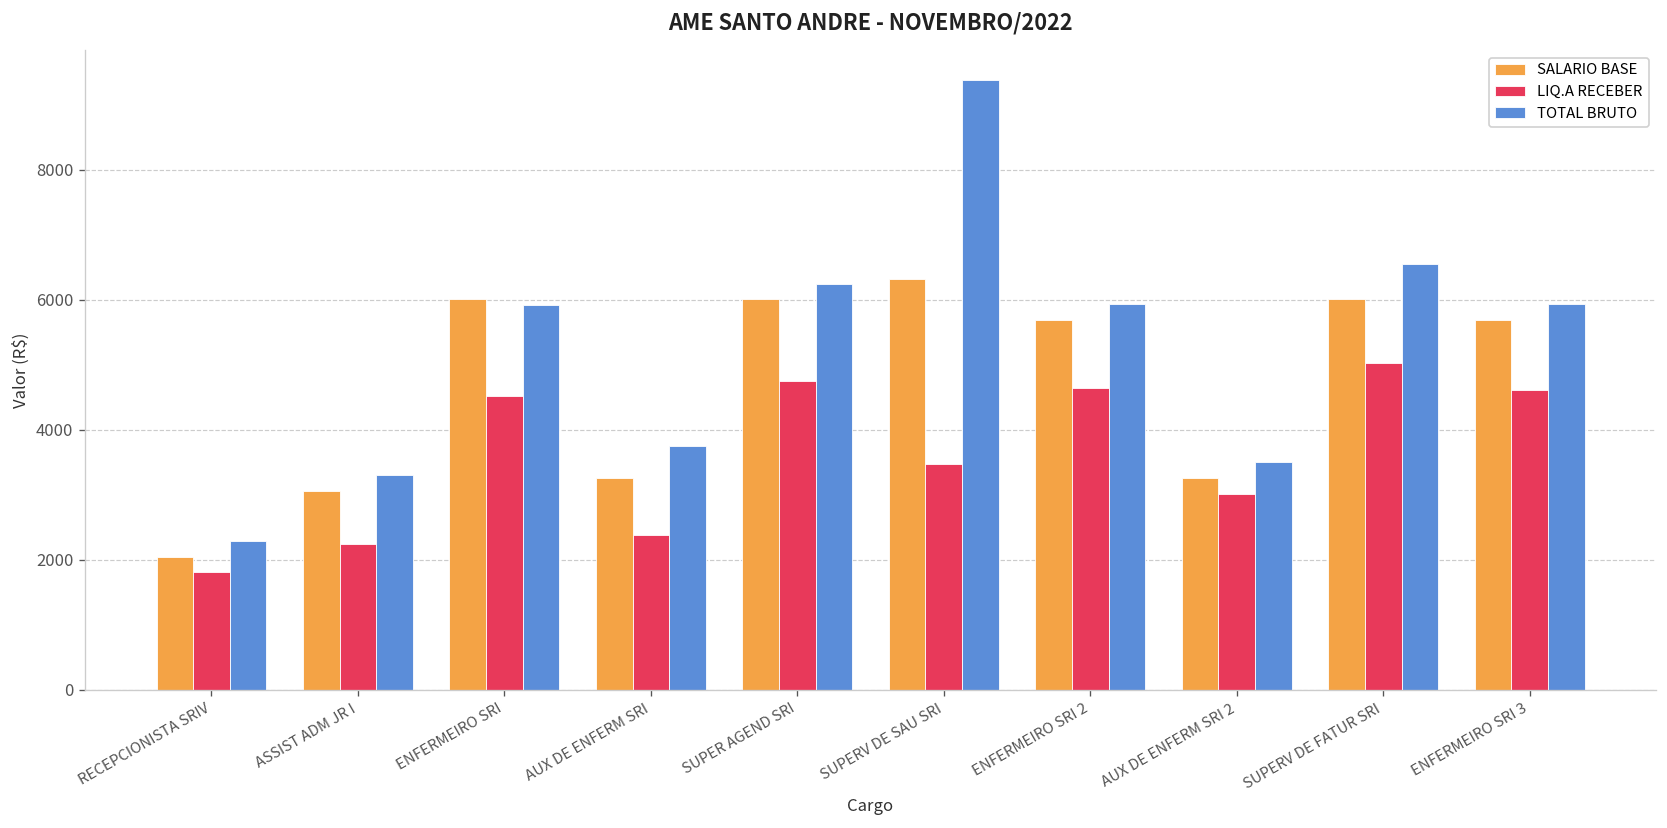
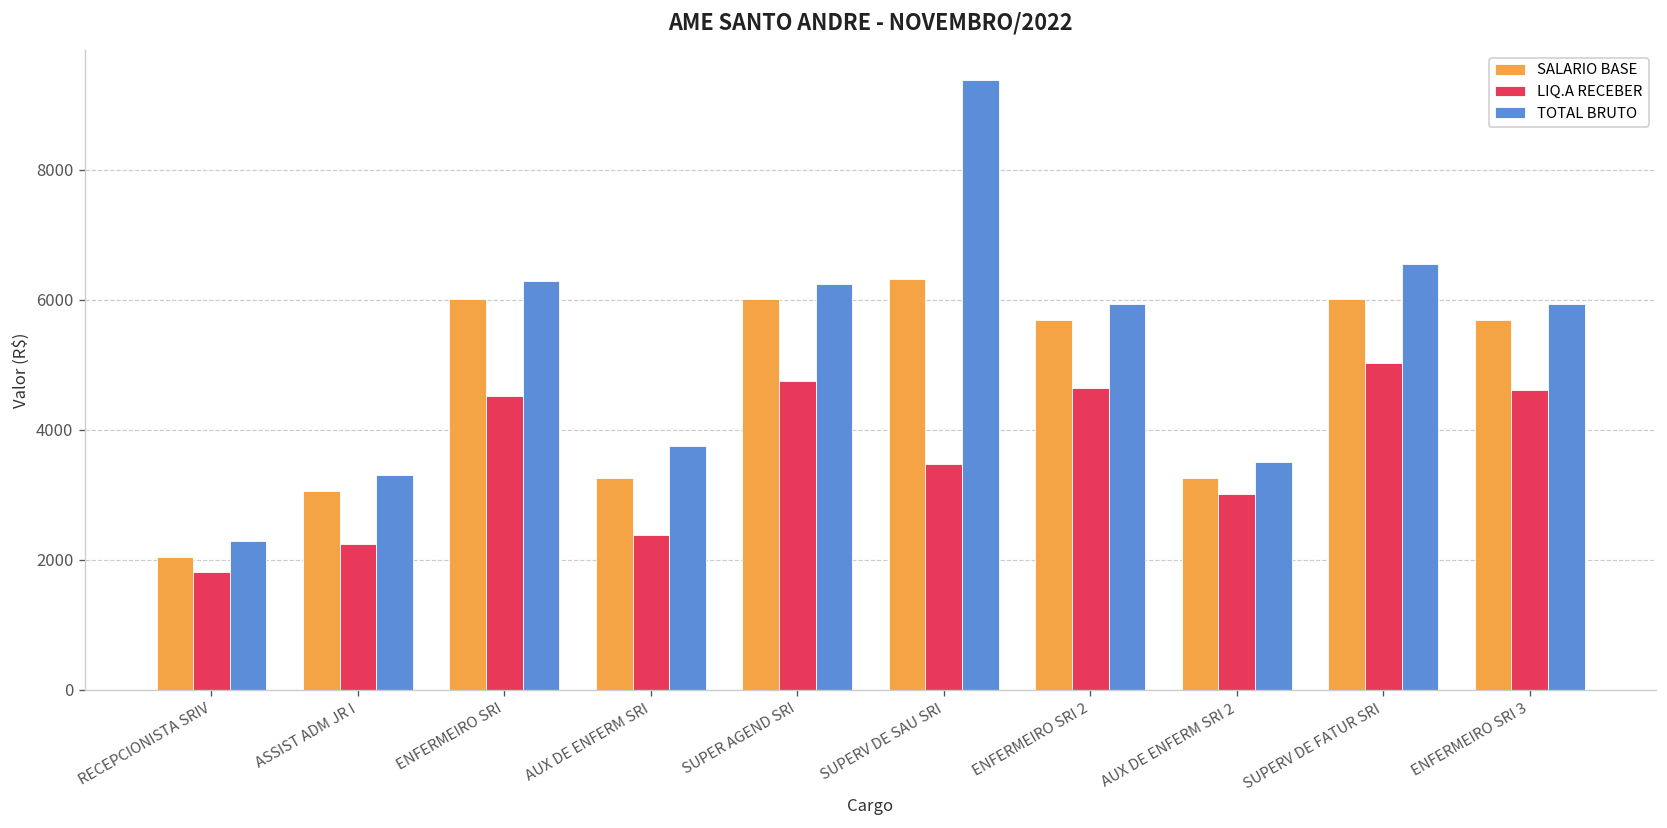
TOTAL BRUTO, ENFERMEIRO SRI: 5900 -> 6300
